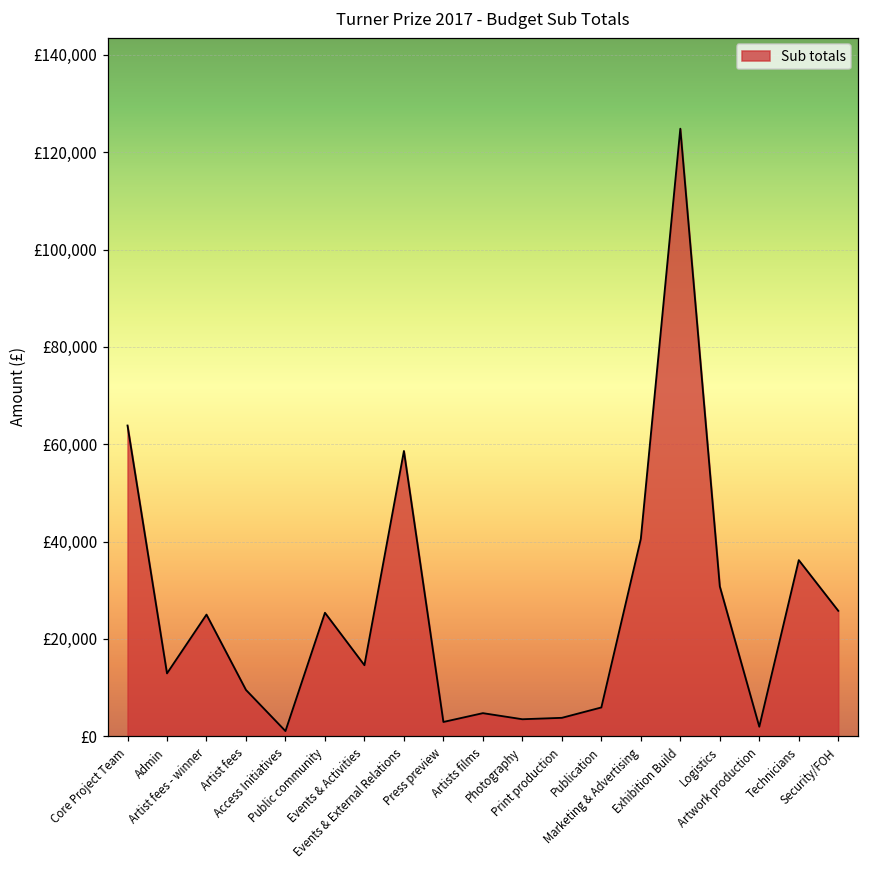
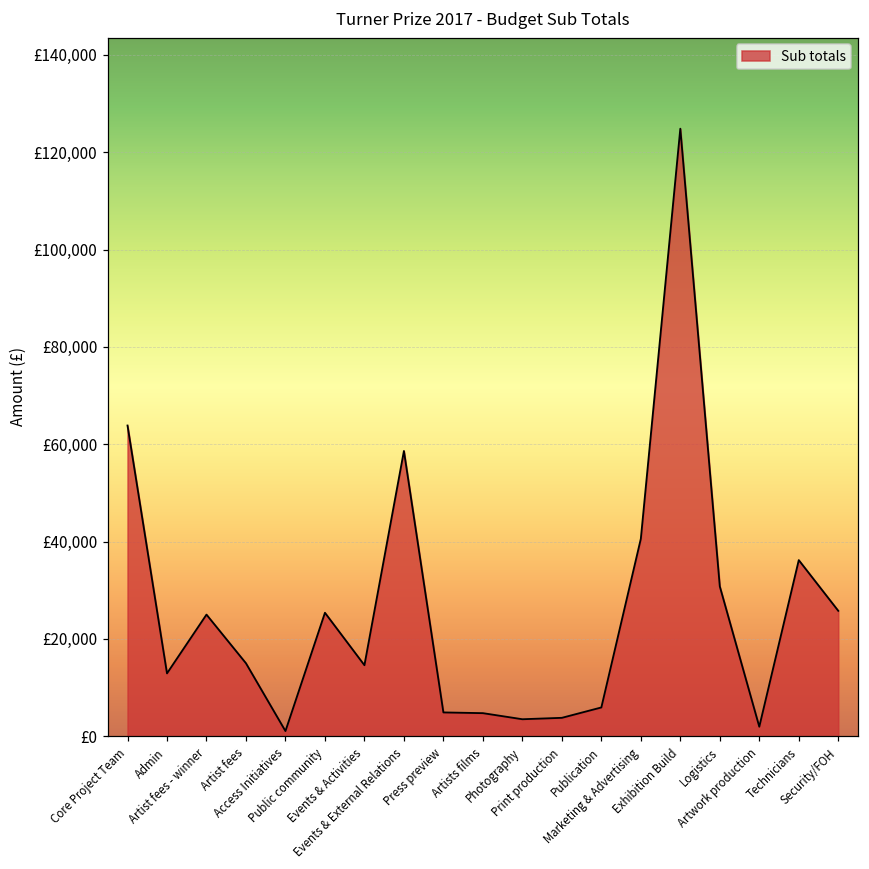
Artist fees: £10,000 -> £15,000
Press preview: £3,000 -> £5,000
